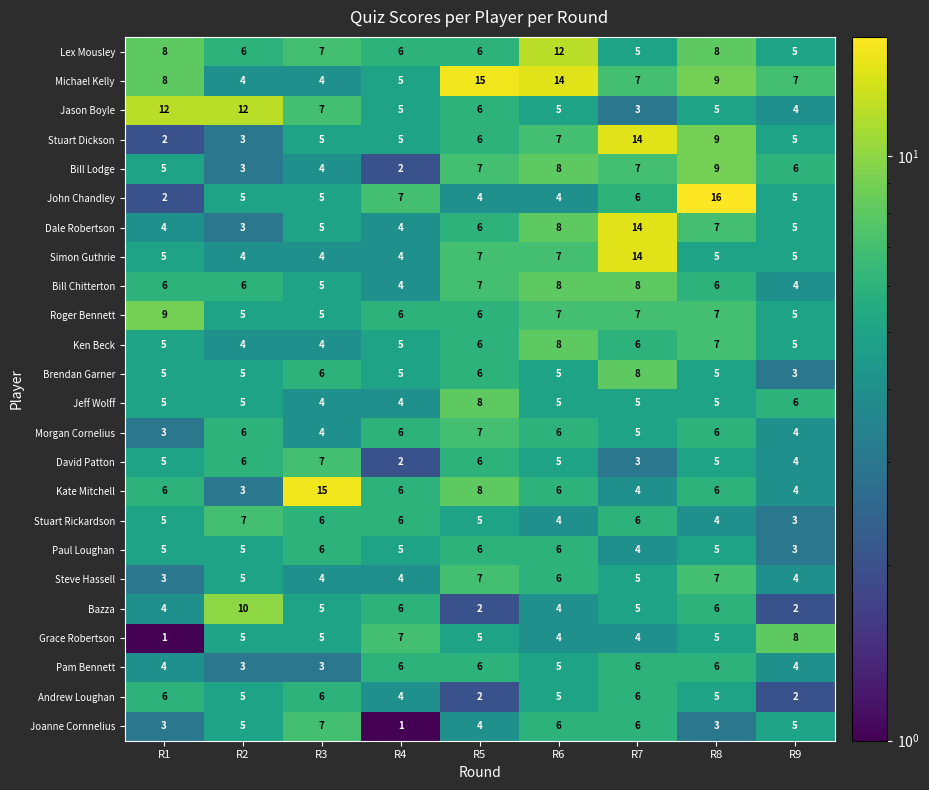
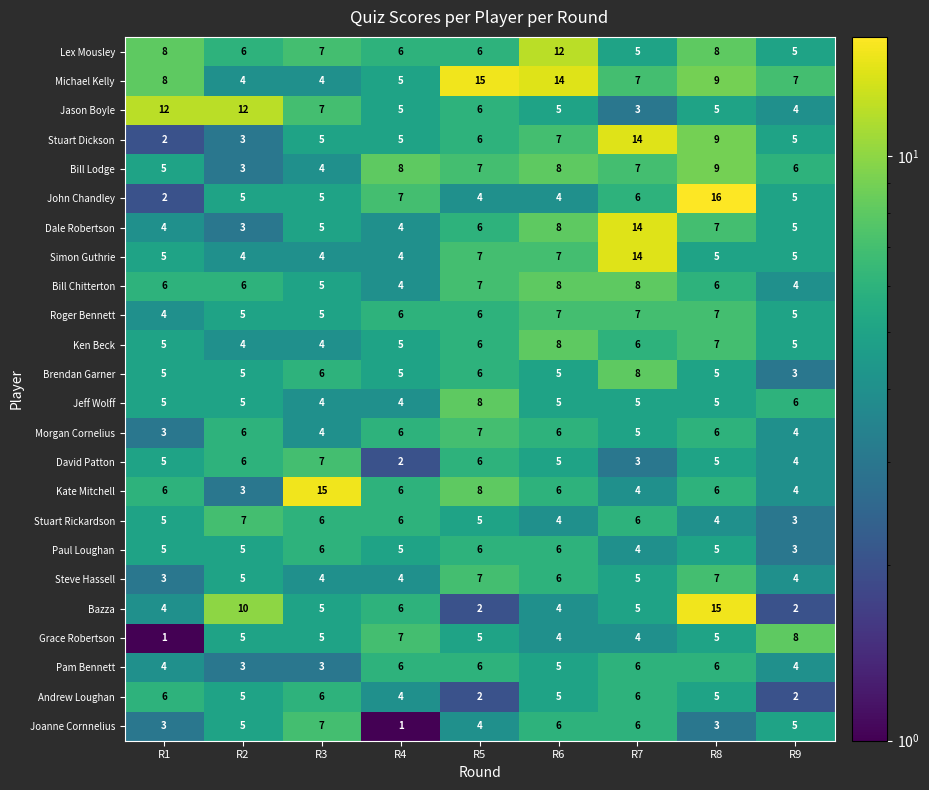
Bill Lodge, R4: 2 -> 8
Roger Bennett, R1: 9 -> 4
Bazza, R8: 6 -> 15
